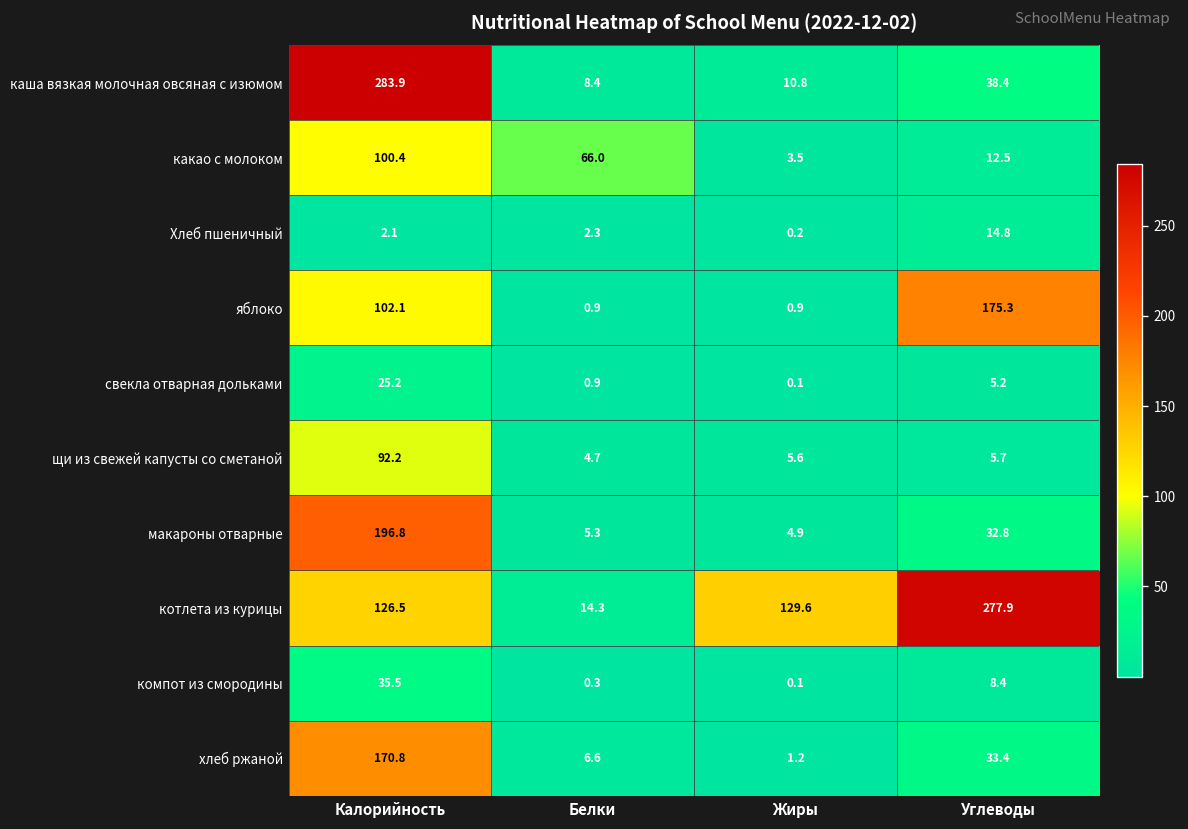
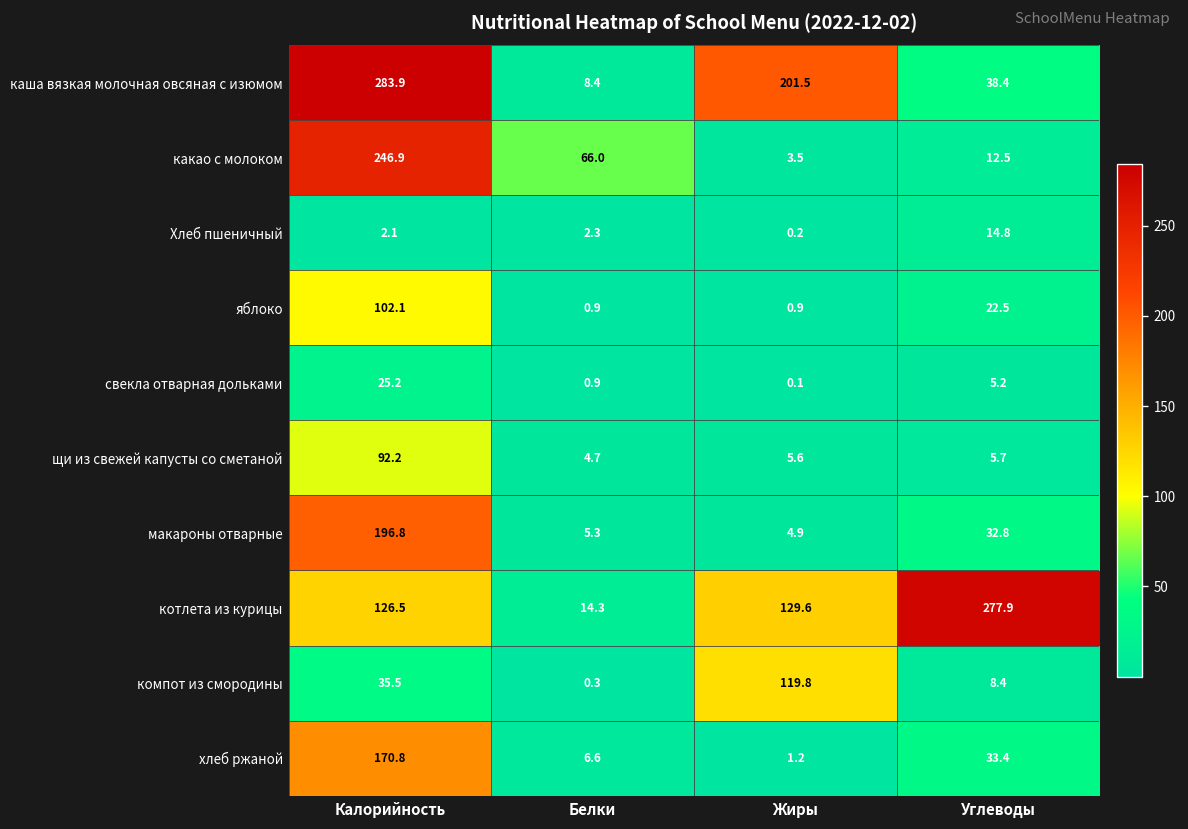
каша вязкая молочная овсяная с изюмом, Жиры: 10.8 -> 201.5
какао с молоком, Калорийность: 100.4 -> 246.9
яблоко, Углеводы: 175.3 -> 22.5
компот из смородины, Жиры: 0.1 -> 119.8
